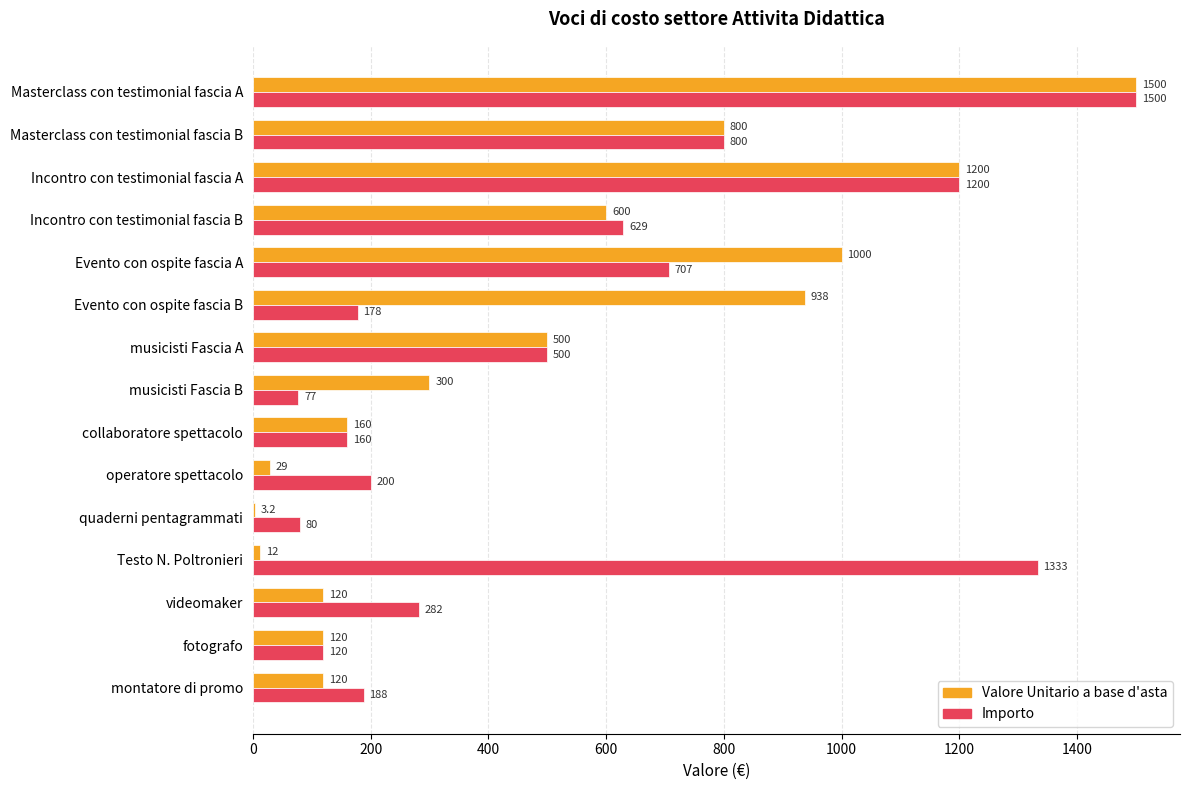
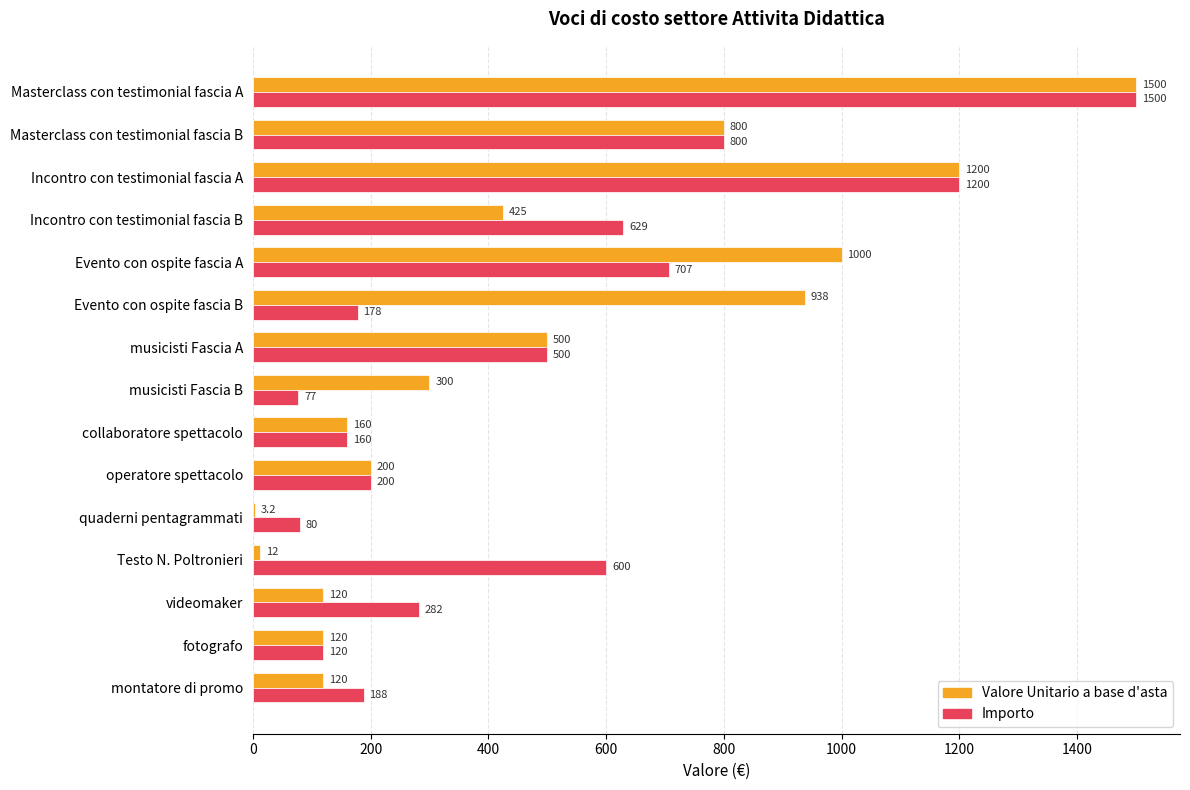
Valore Unitario a base d'asta, Incontro con testimonial fascia B: 600 -> 425
Valore Unitario a base d'asta, operatore spettacolo: 29 -> 200
Importo, Testo N. Poltronieri: 1333 -> 600
